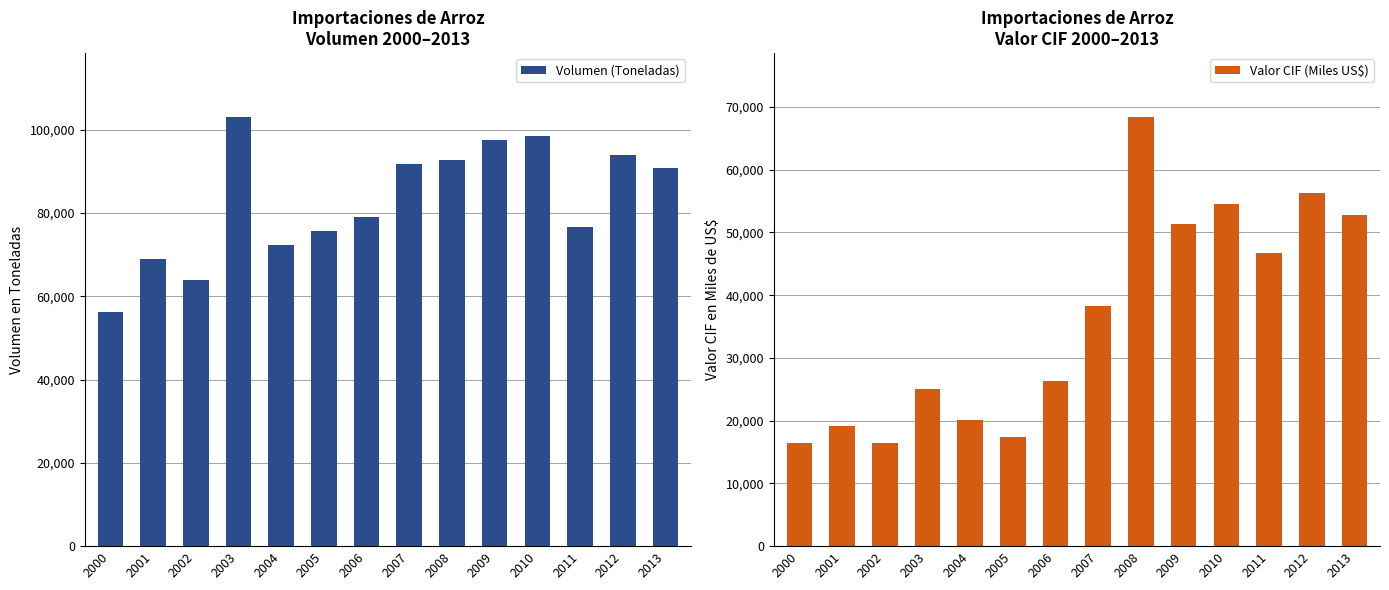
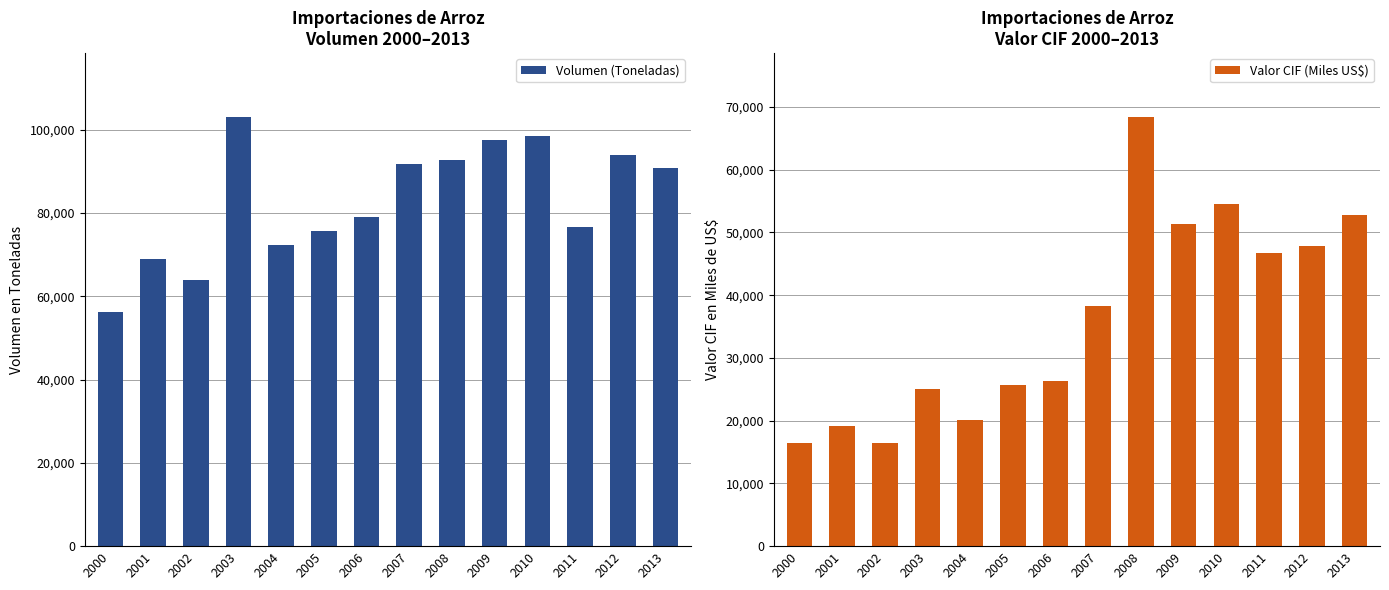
Importaciones de Arroz Valor CIF 2000–2013, 2005: 17,000 -> 26,000
Importaciones de Arroz Valor CIF 2000–2013, 2012: 56,000 -> 48,000
